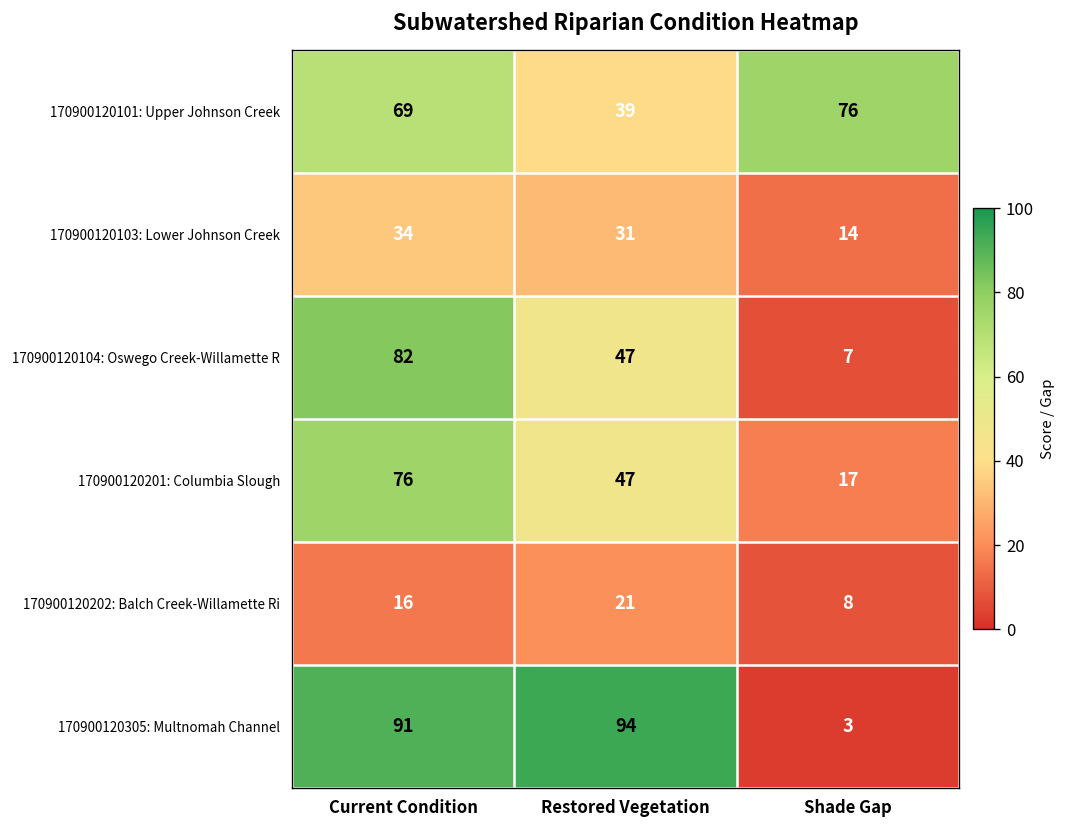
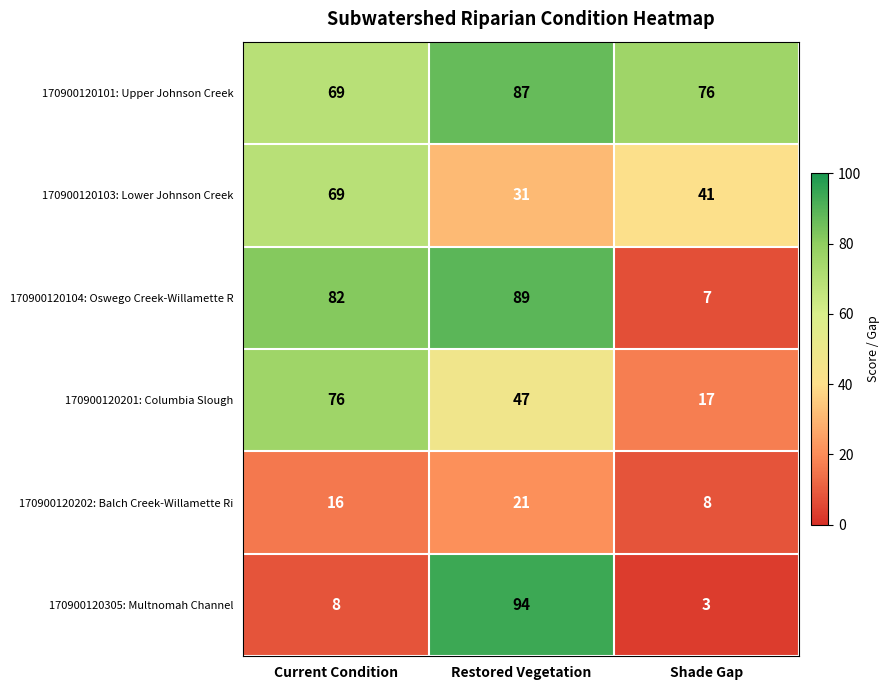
170900120101: Upper Johnson Creek, Restored Vegetation: 39 -> 87
170900120103: Lower Johnson Creek, Current Condition: 34 -> 69
170900120103: Lower Johnson Creek, Shade Gap: 14 -> 41
170900120104: Oswego Creek-Willamette R, Restored Vegetation: 47 -> 89
170900120305: Multnomah Channel, Current Condition: 91 -> 8
